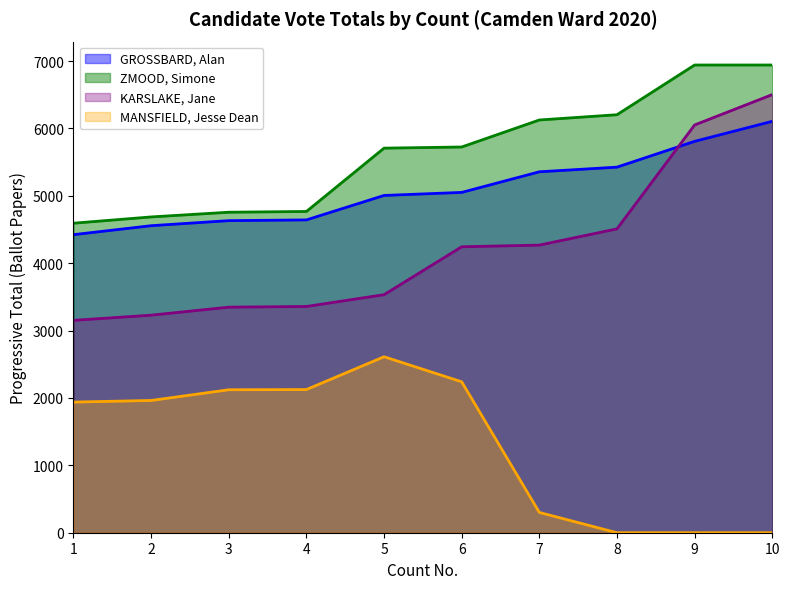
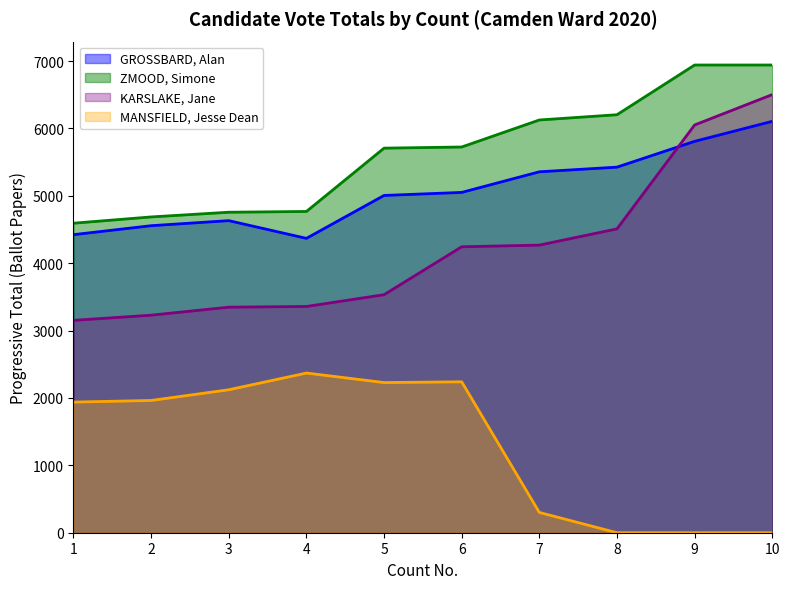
GROSSBARD, Alan, 4: 4600 -> 4400
MANSFIELD, Jesse Dean, 4: 2100 -> 2400
MANSFIELD, Jesse Dean, 5: 2600 -> 2200
